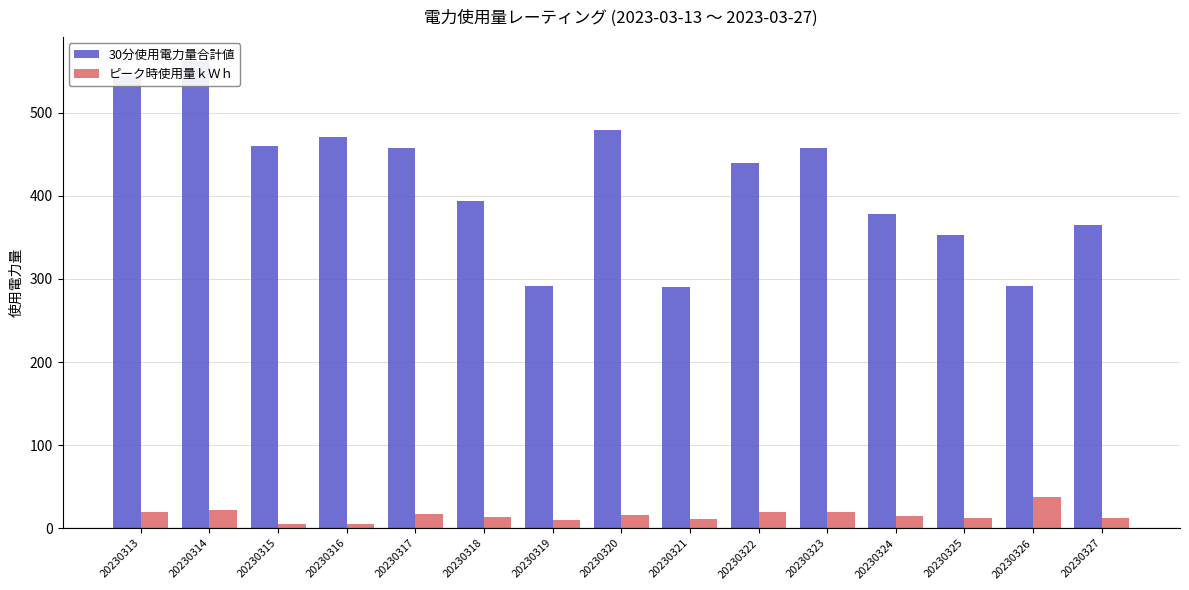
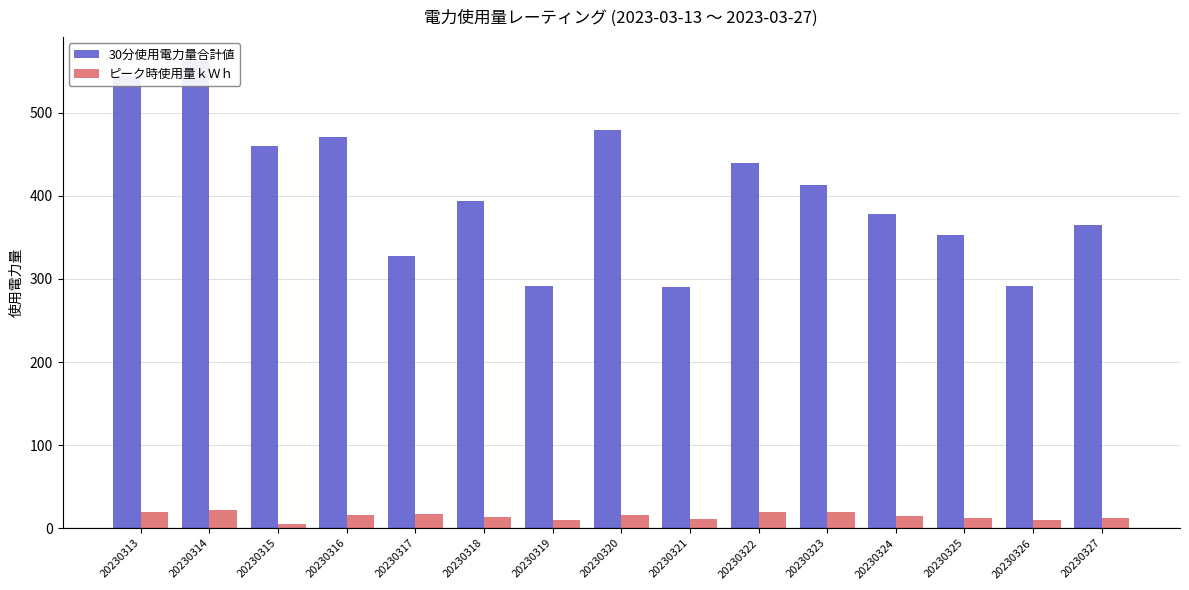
ピーク時使用量ｋＷｈ, 20230316: 10 -> 20
30分使用電力量合計値, 20230317: 460 -> 330
30分使用電力量合計値, 20230323: 460 -> 410
ピーク時使用量ｋＷｈ, 20230326: 40 -> 10
